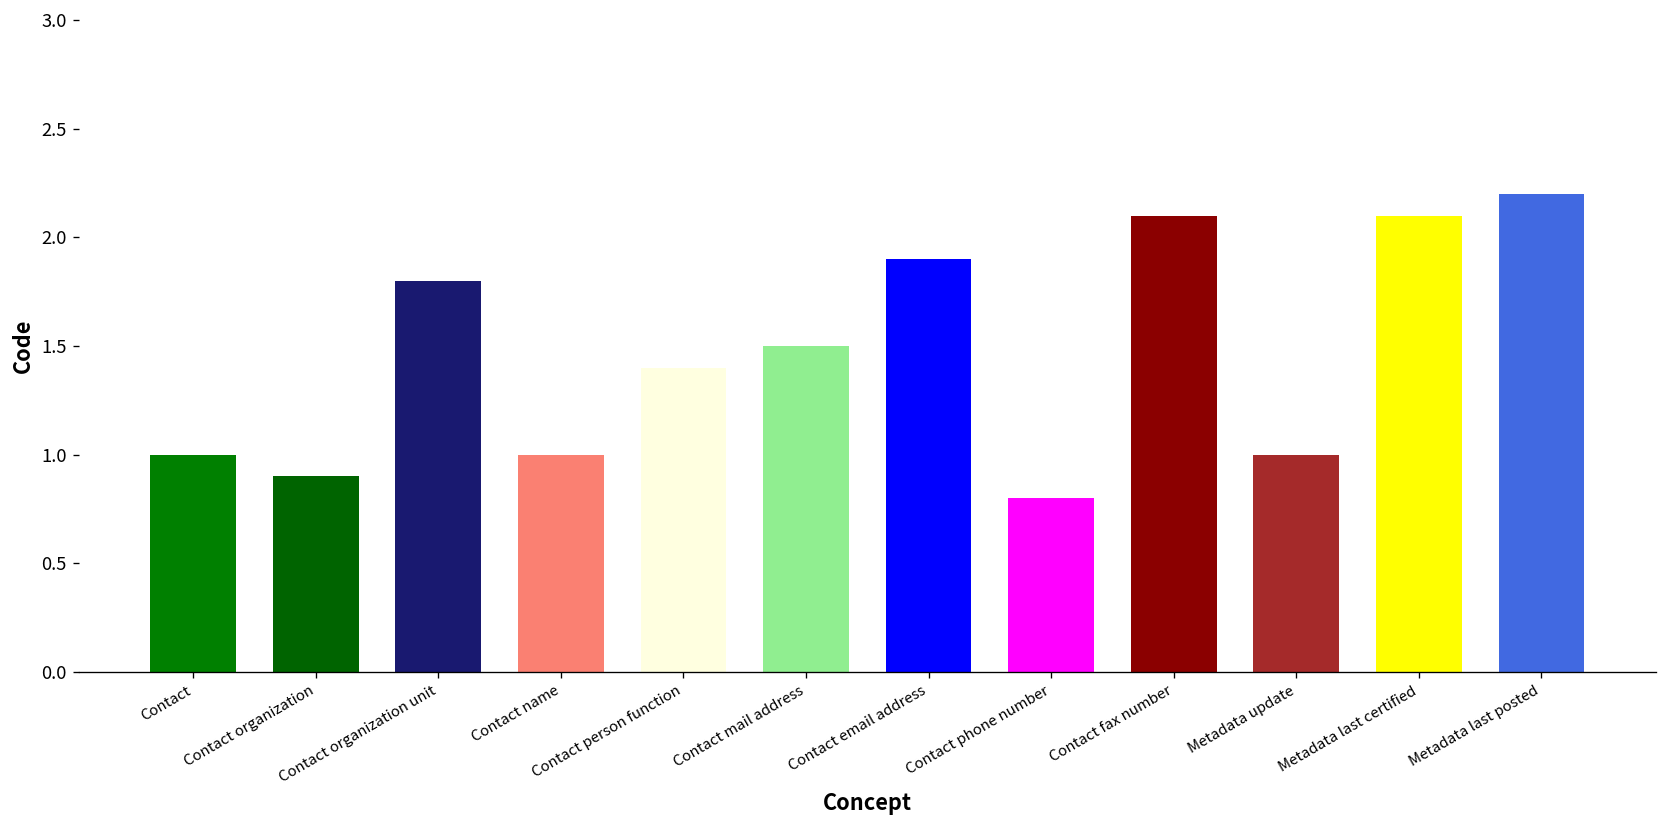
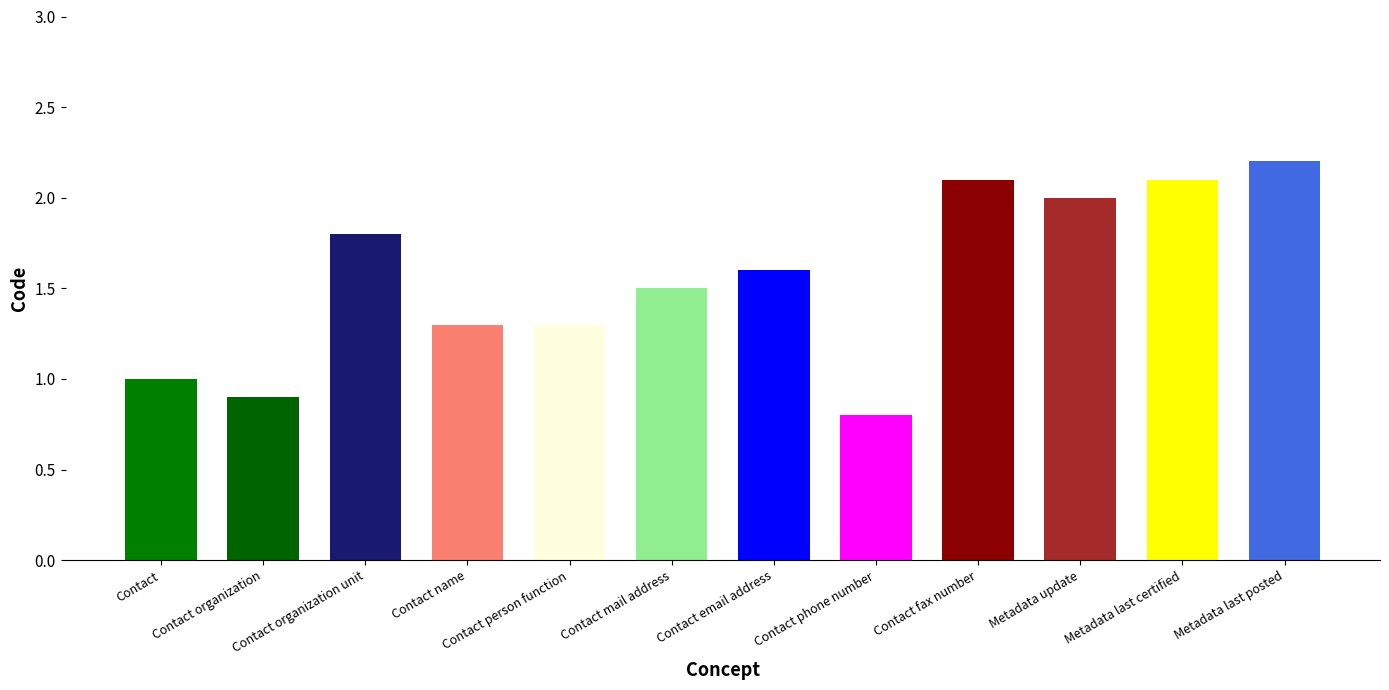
Contact name: 1.0 -> 1.3
Contact person function: 1.4 -> 1.3
Contact email address: 1.9 -> 1.6
Metadata update: 1 -> 2
